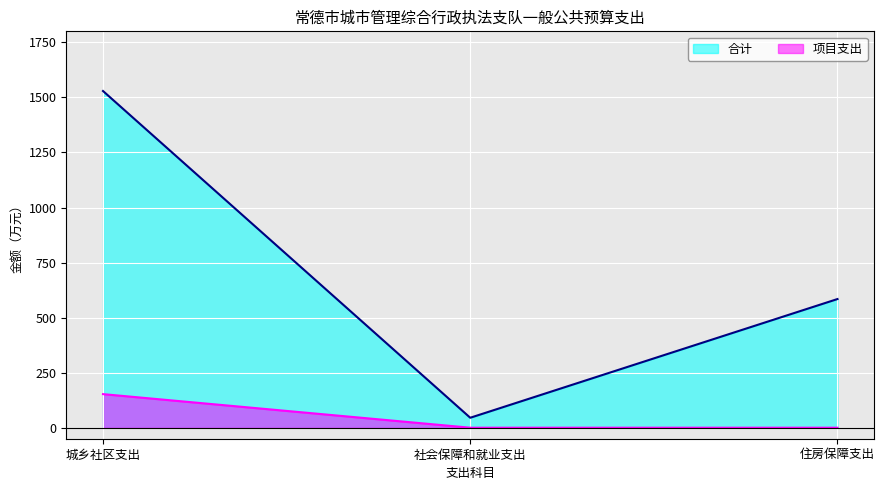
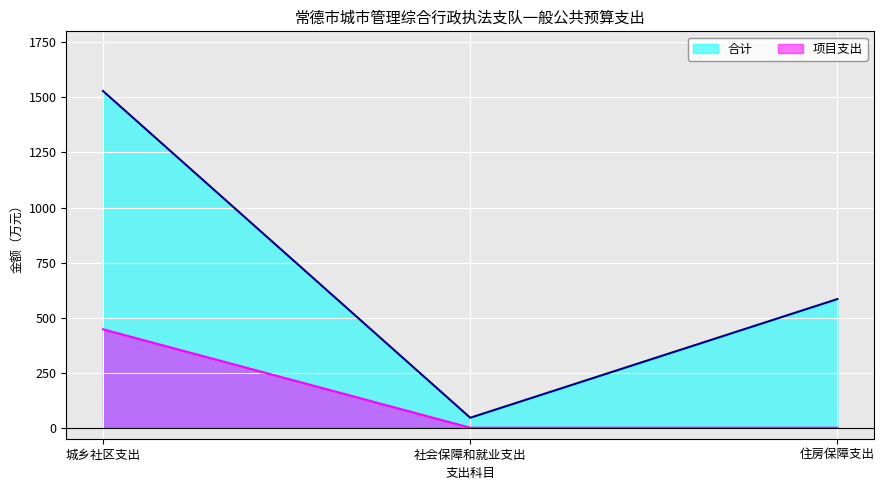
项目支出, 城乡社区支出: 150 -> 450
